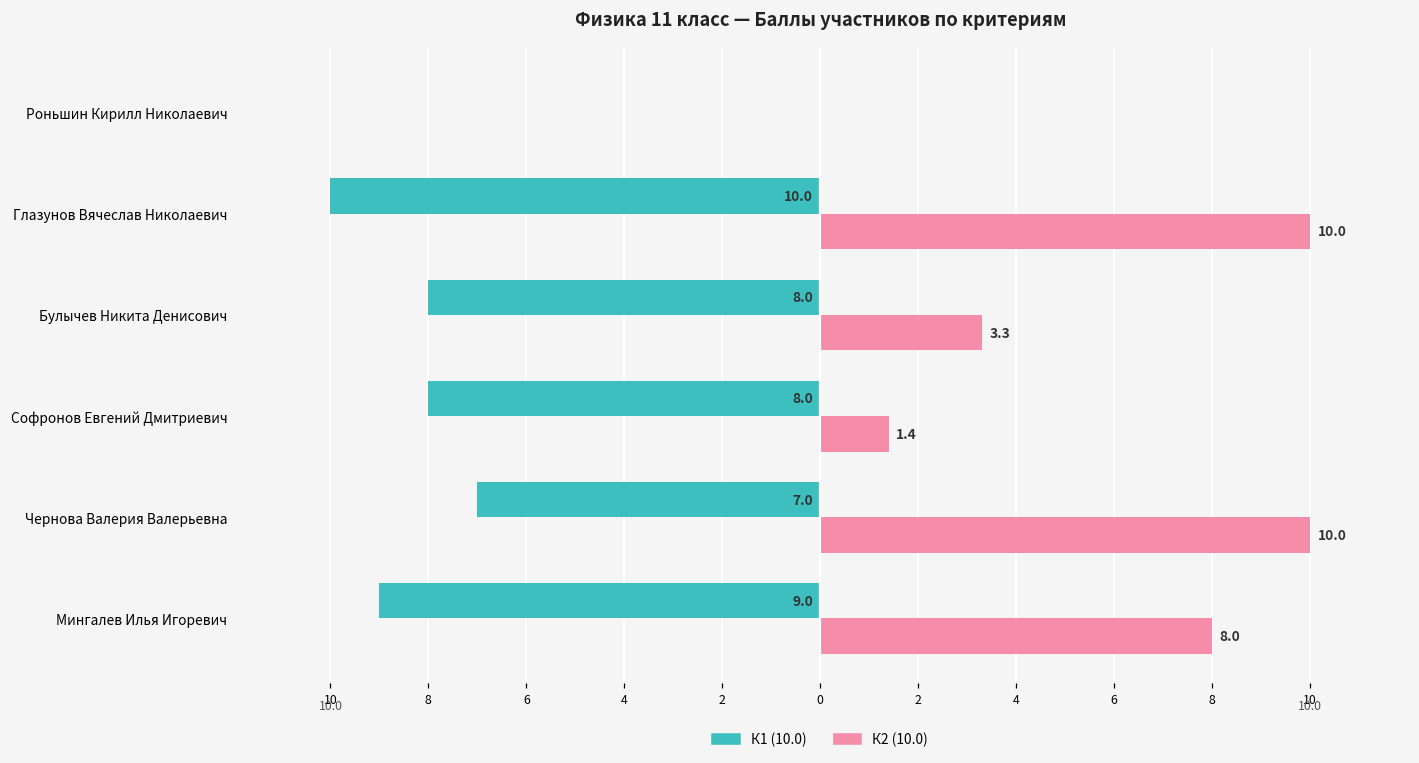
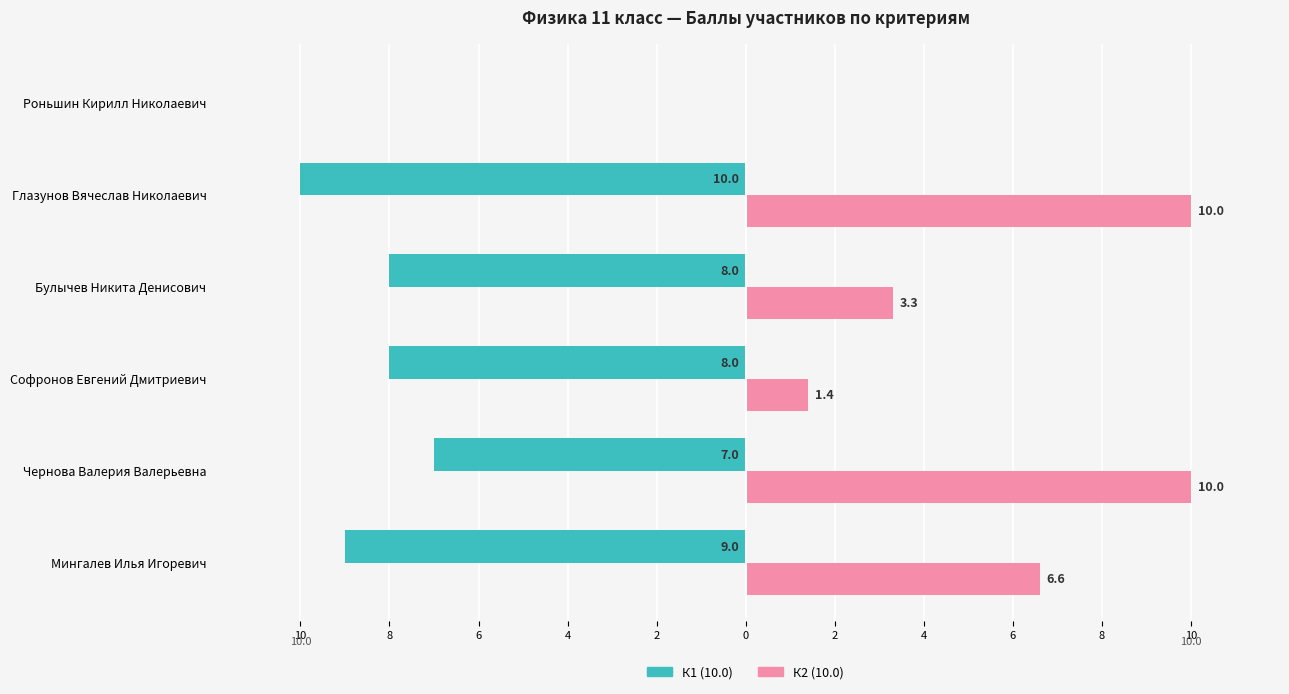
К2 (10.0), Мингалев Илья Игоревич: 8.0 -> 6.6
